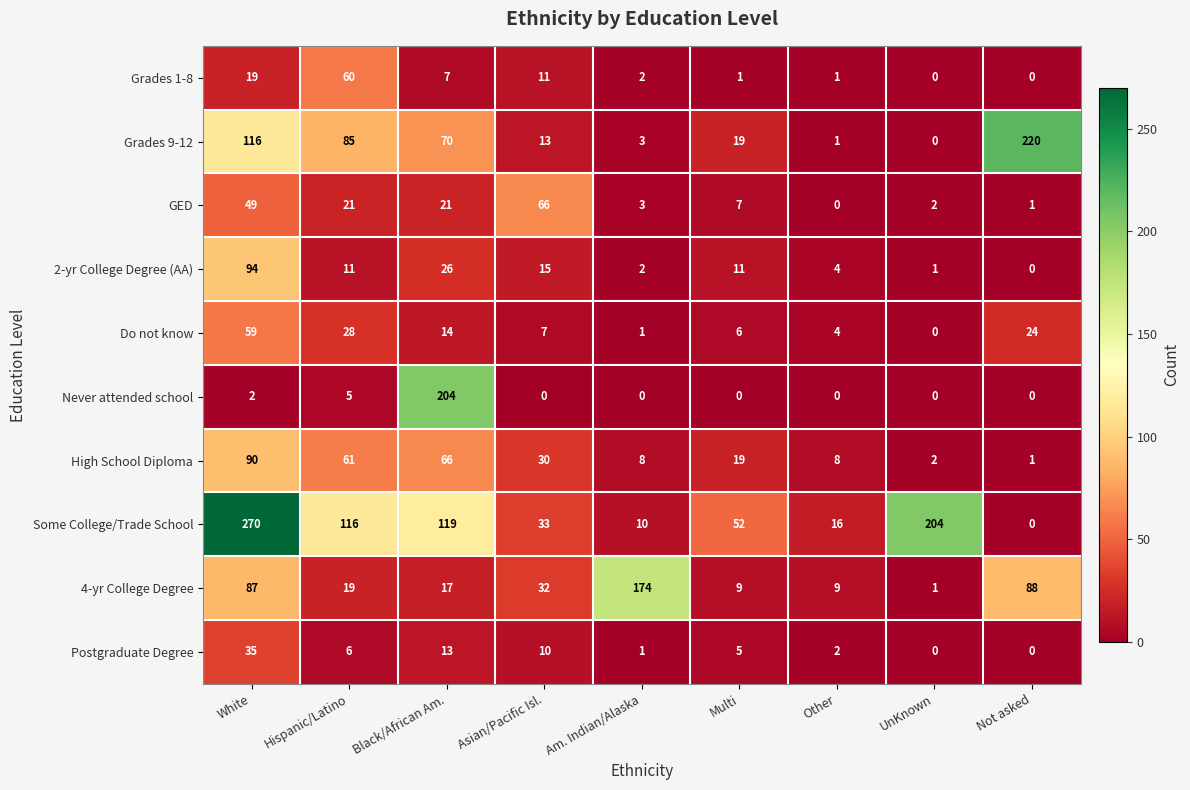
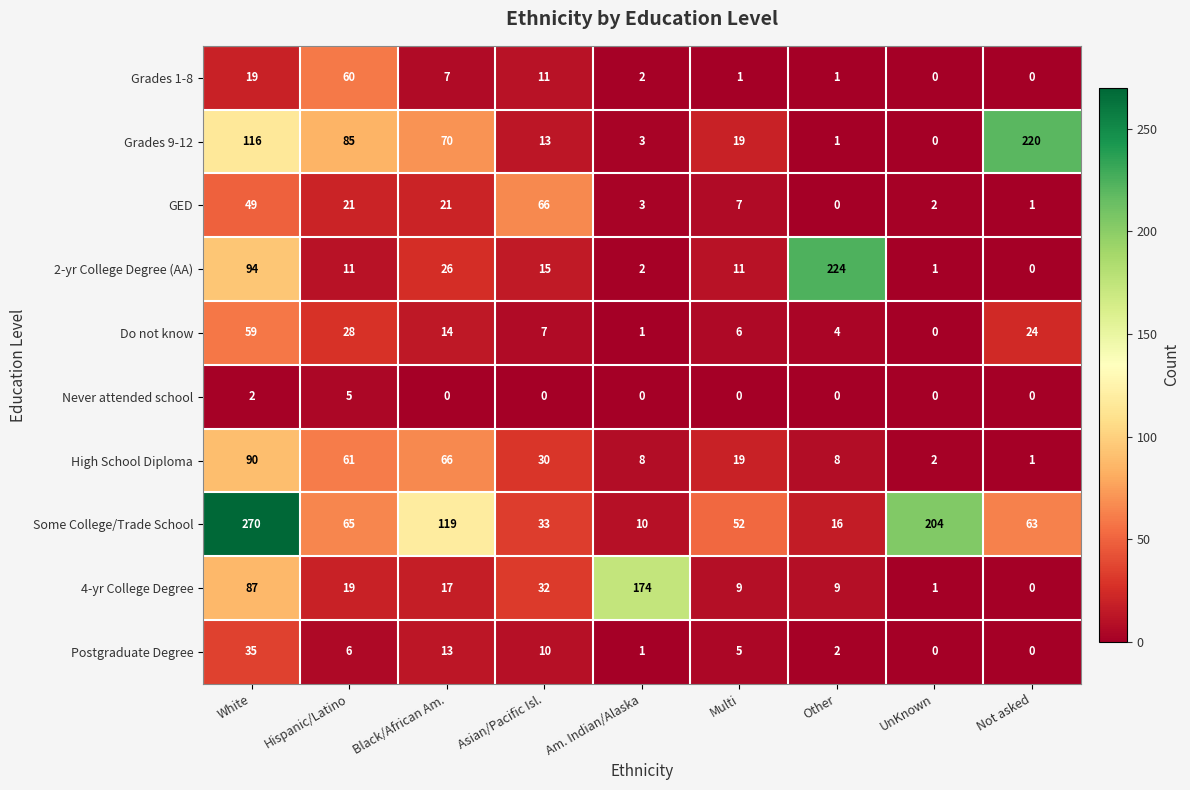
2-yr College Degree (AA), Other: 4 -> 224
Never attended school, Black/African Am.: 204 -> 0
Some College/Trade School, Hispanic/Latino: 116 -> 65
Some College/Trade School, Not asked: 0 -> 63
4-yr College Degree, Not asked: 88 -> 0
